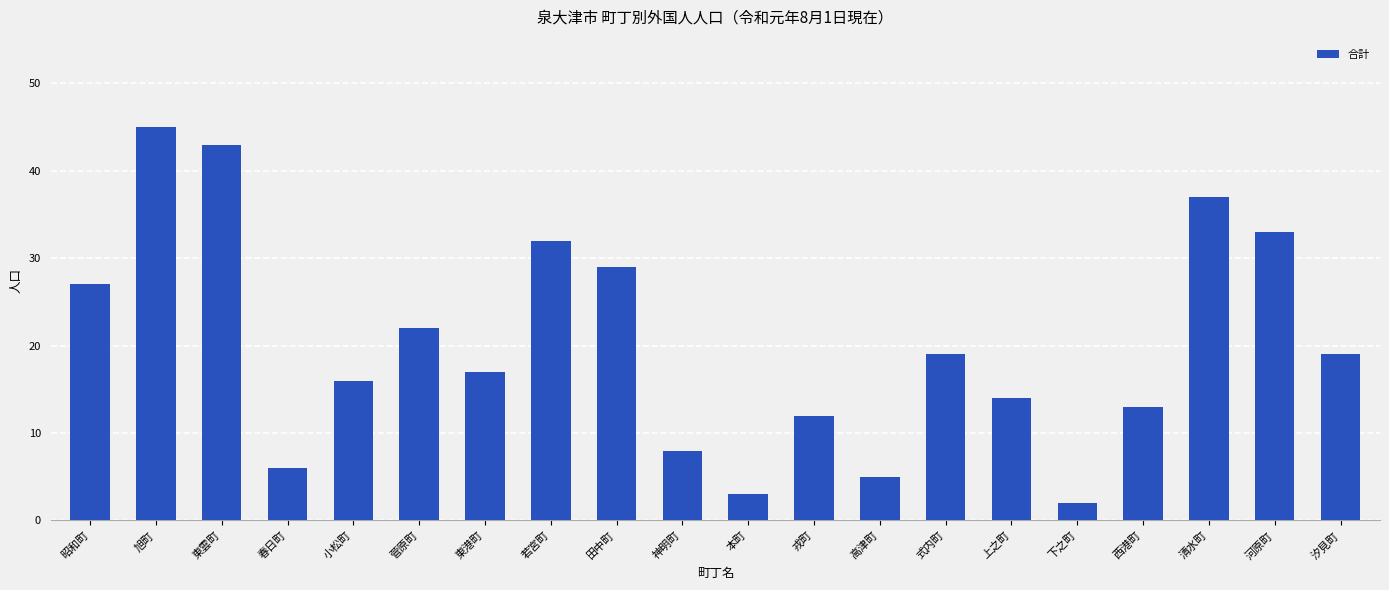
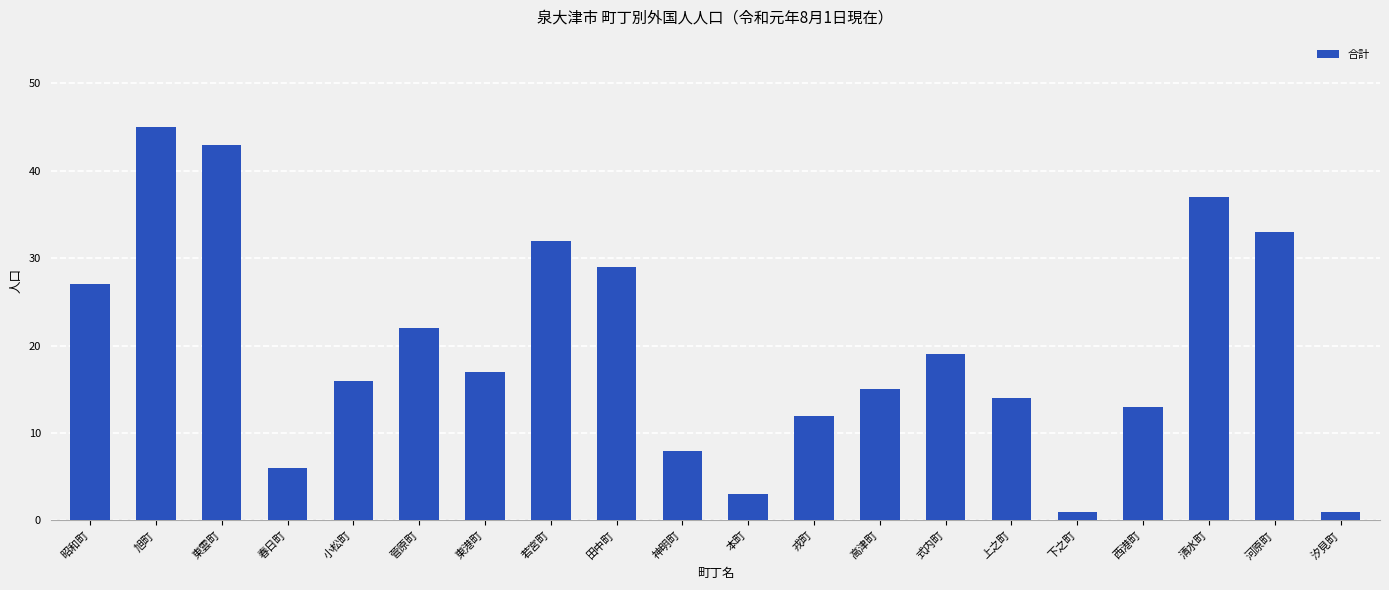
高津町: 5 -> 15
下之町: 2 -> 1
汐見町: 19 -> 1
